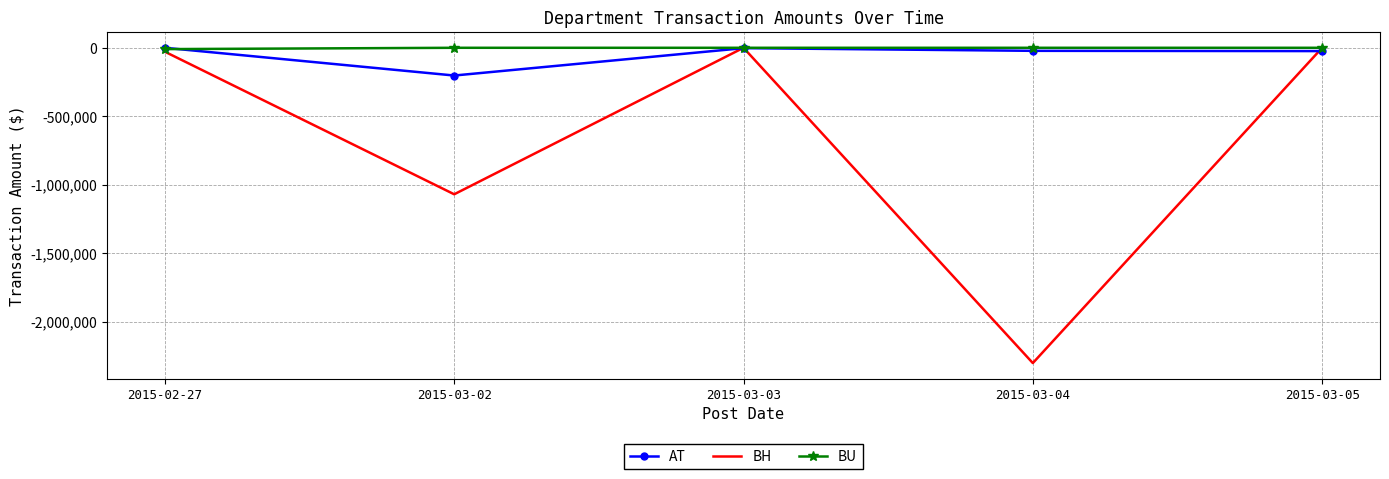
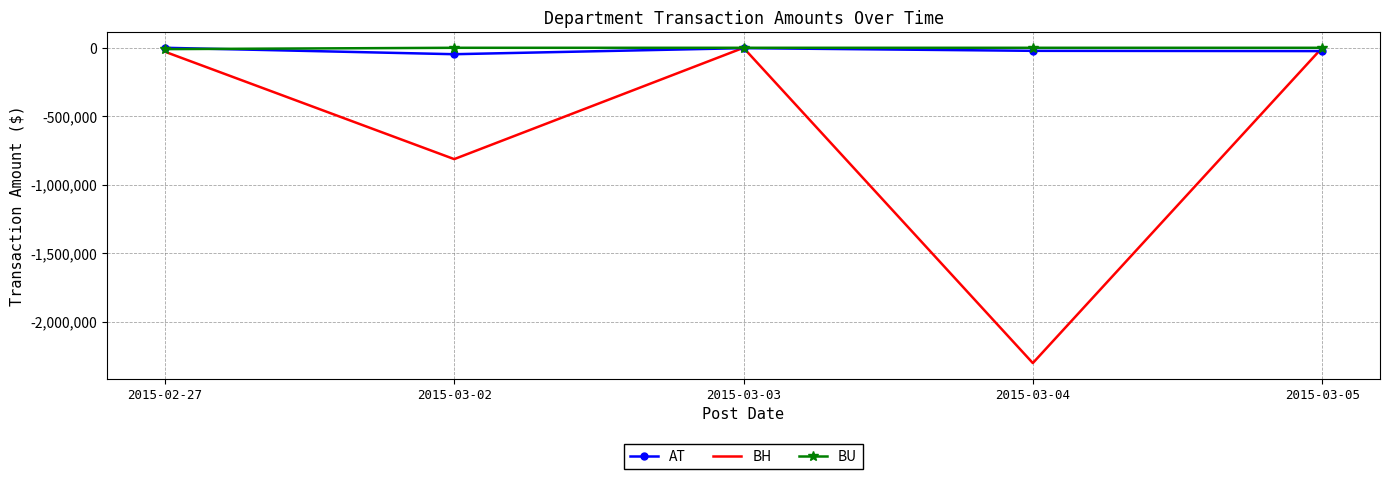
AT, 2015-03-02: -200,000 -> -50,000
BH, 2015-03-02: -1,070,000 -> -810,000
